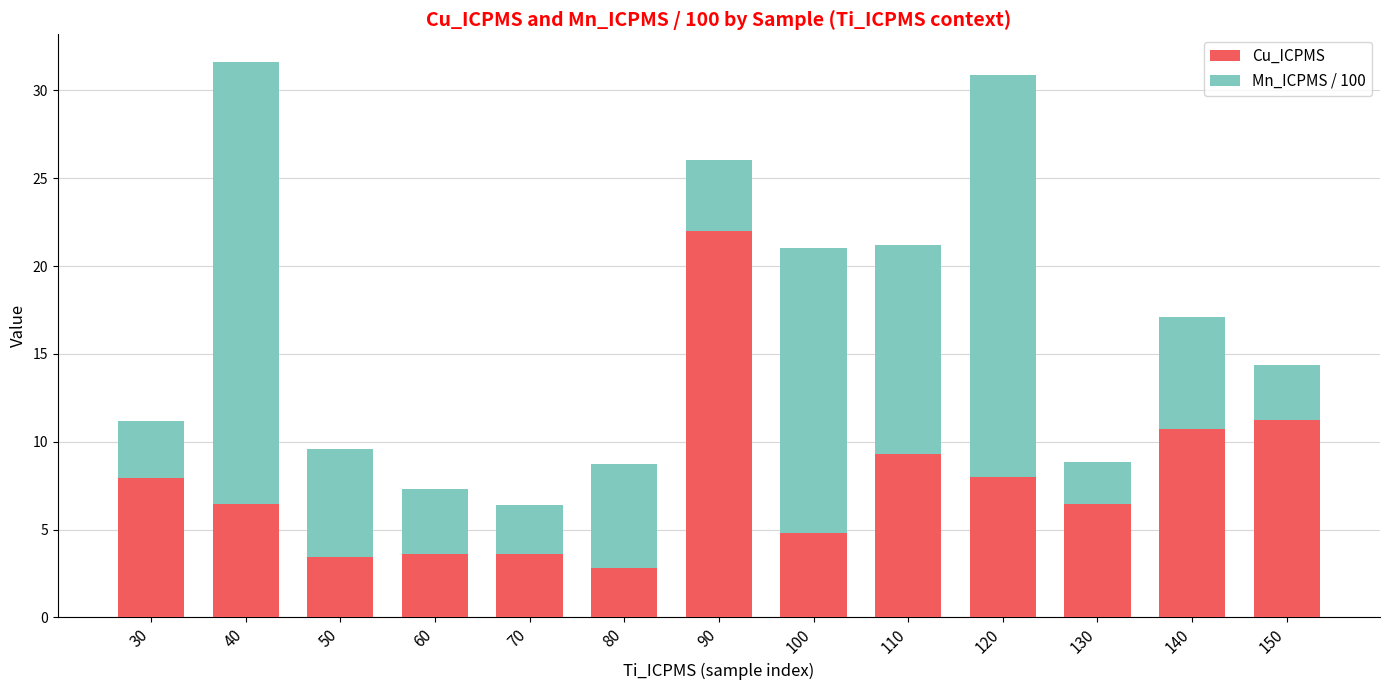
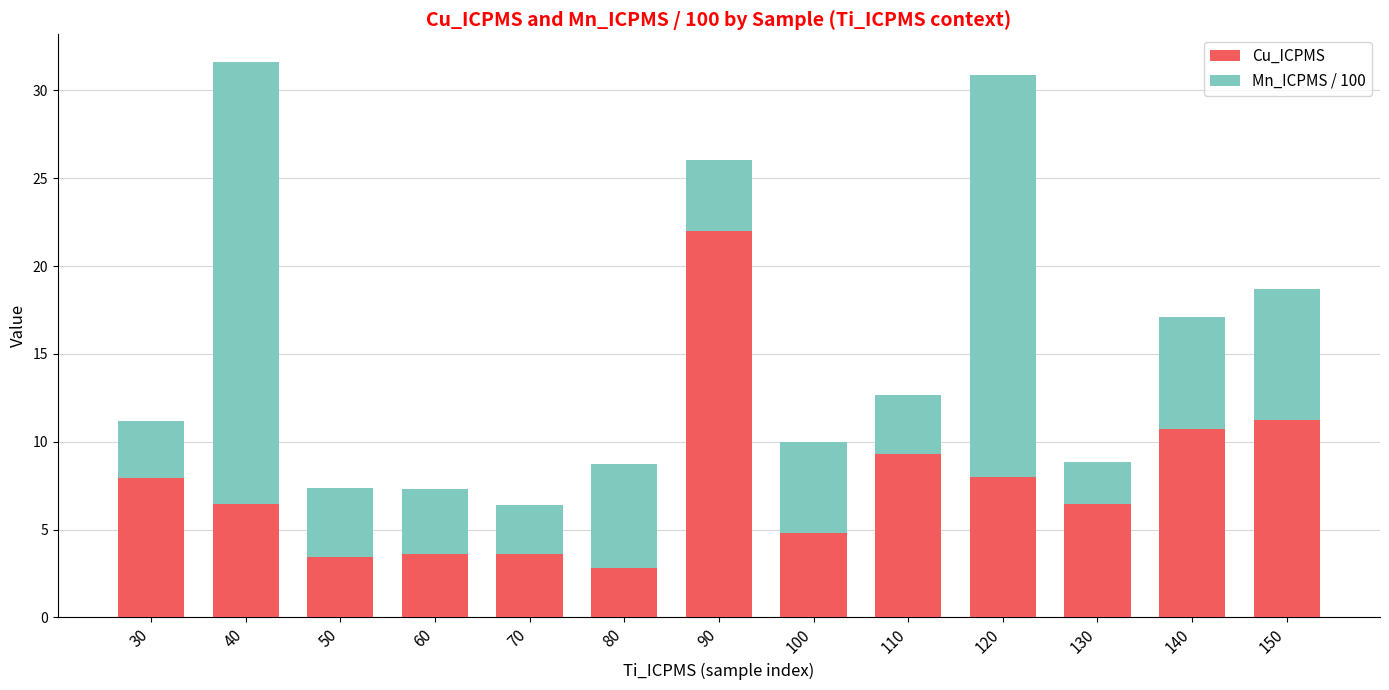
Mn_ICPMS / 100, 50: 6.1 -> 3.9
Mn_ICPMS / 100, 100: 16.2 -> 5.2
Mn_ICPMS / 100, 110: 11.9 -> 3.4
Mn_ICPMS / 100, 150: 3.2 -> 7.5
